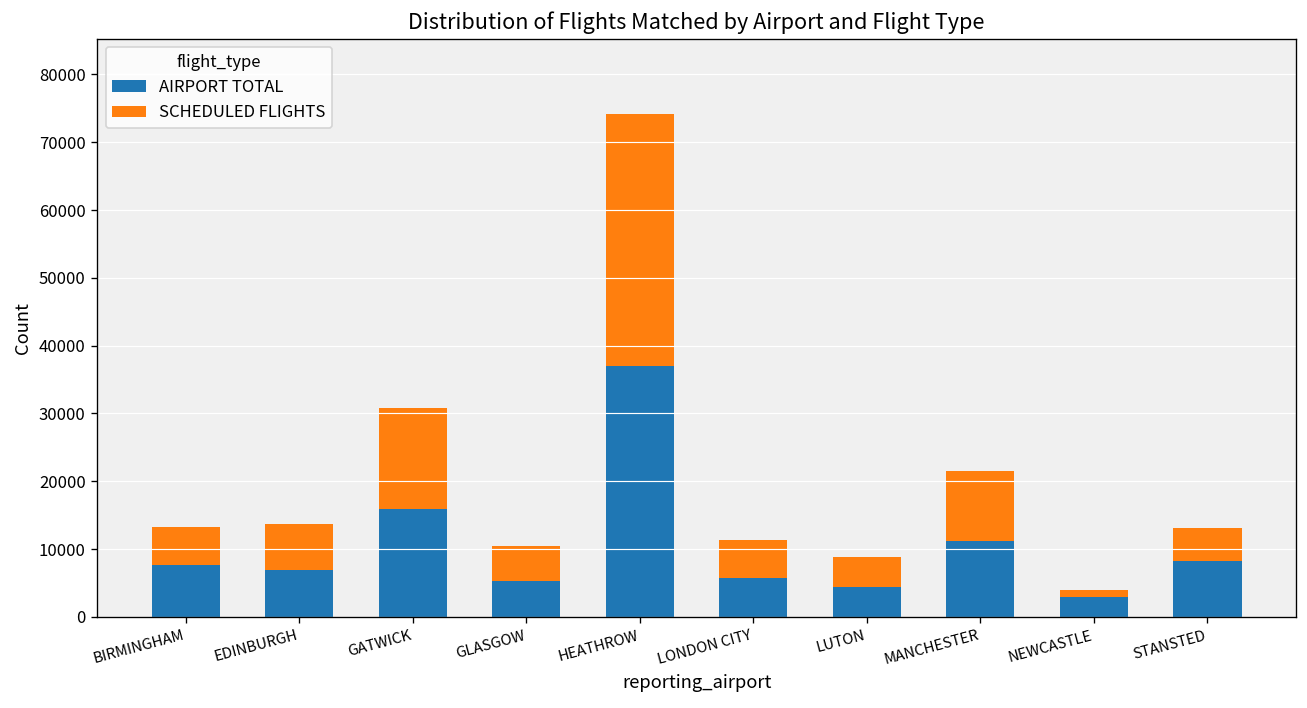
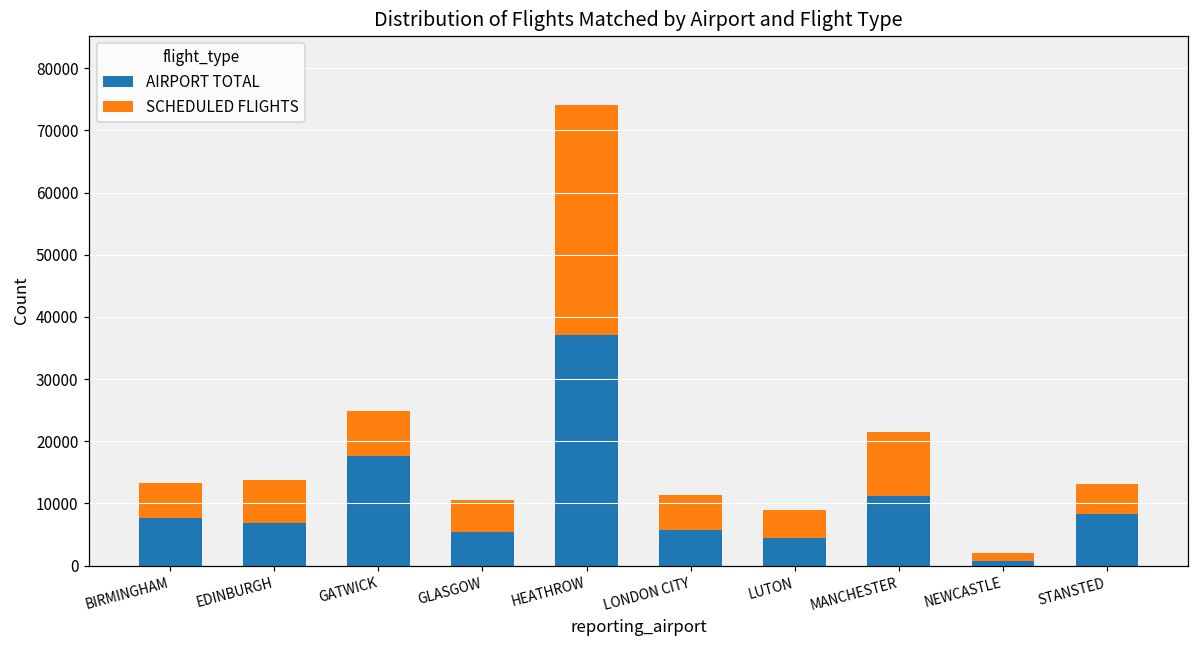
AIRPORT TOTAL, GATWICK: 16000 -> 18000
SCHEDULED FLIGHTS, GATWICK: 15000 -> 7000
AIRPORT TOTAL, NEWCASTLE: 3000 -> 1000
